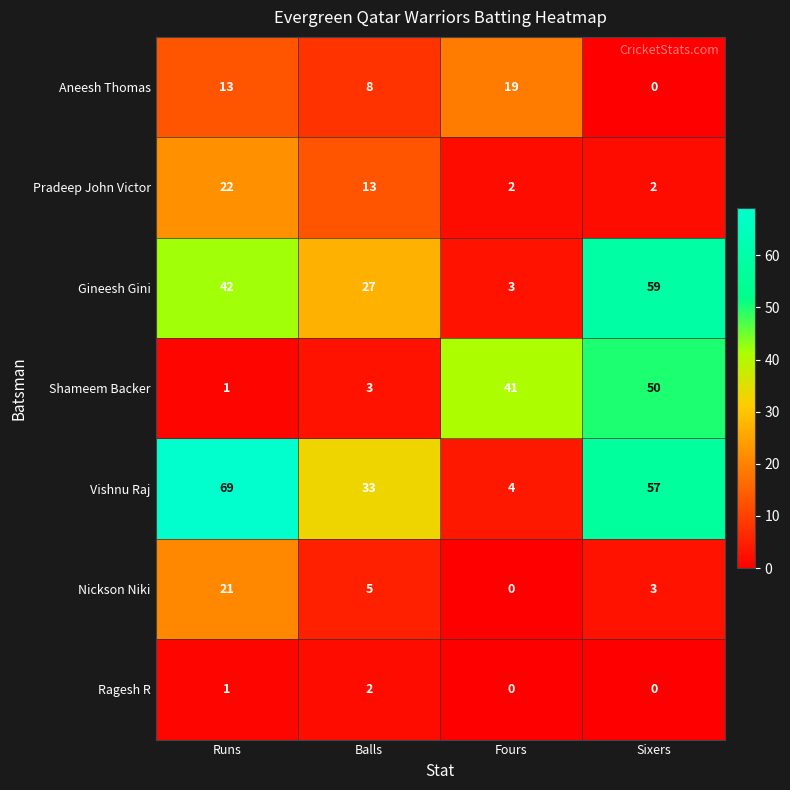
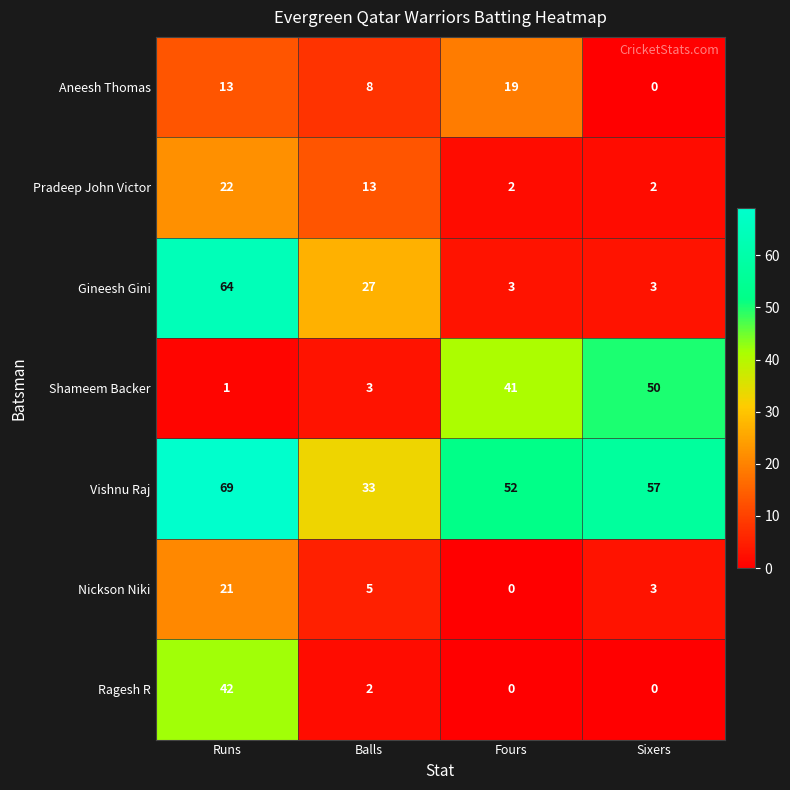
Gineesh Gini, Runs: 42 -> 64
Gineesh Gini, Sixers: 59 -> 3
Vishnu Raj, Fours: 4 -> 52
Ragesh R, Runs: 1 -> 42
